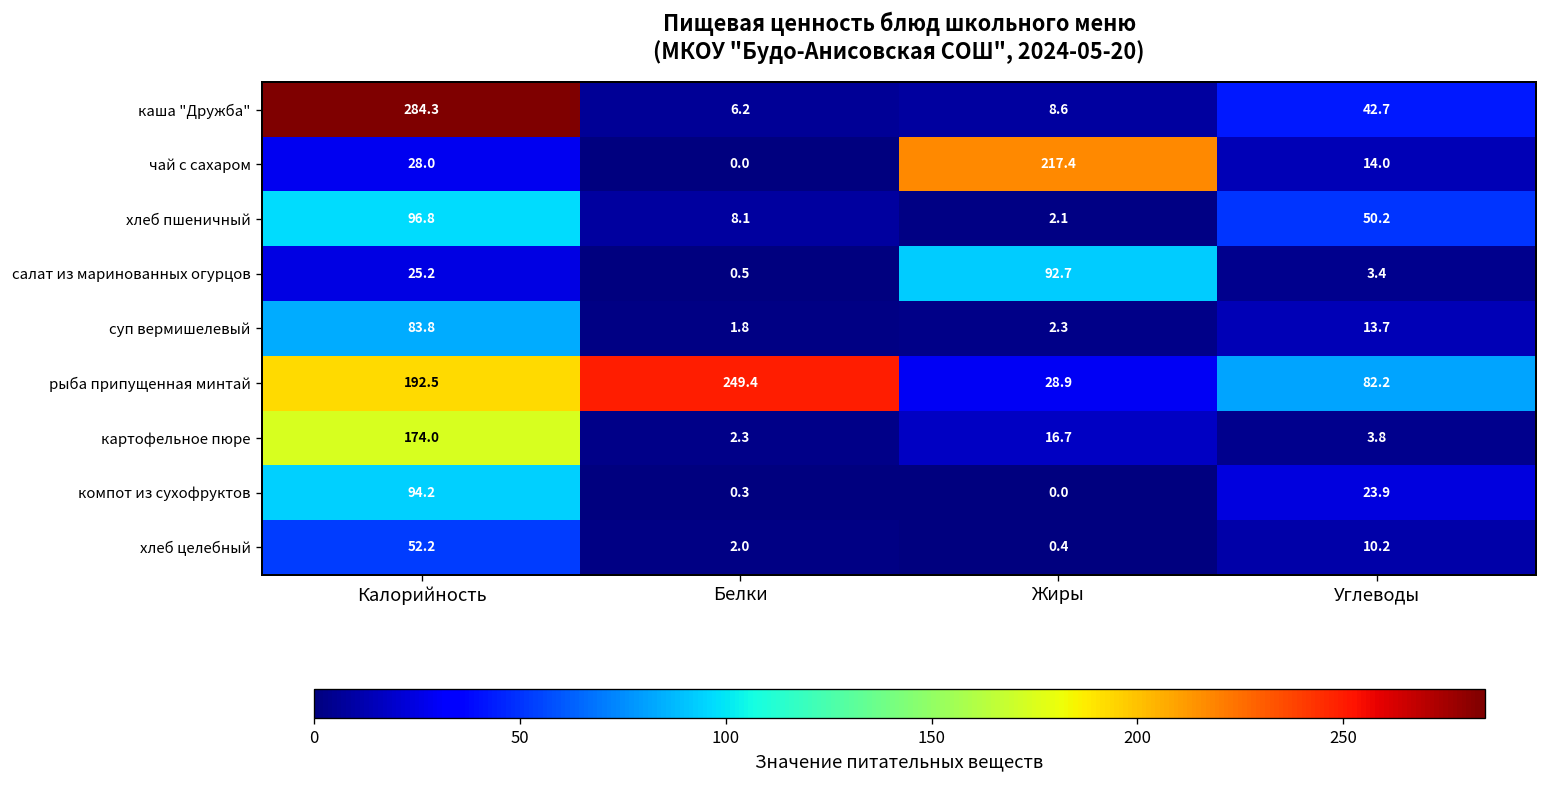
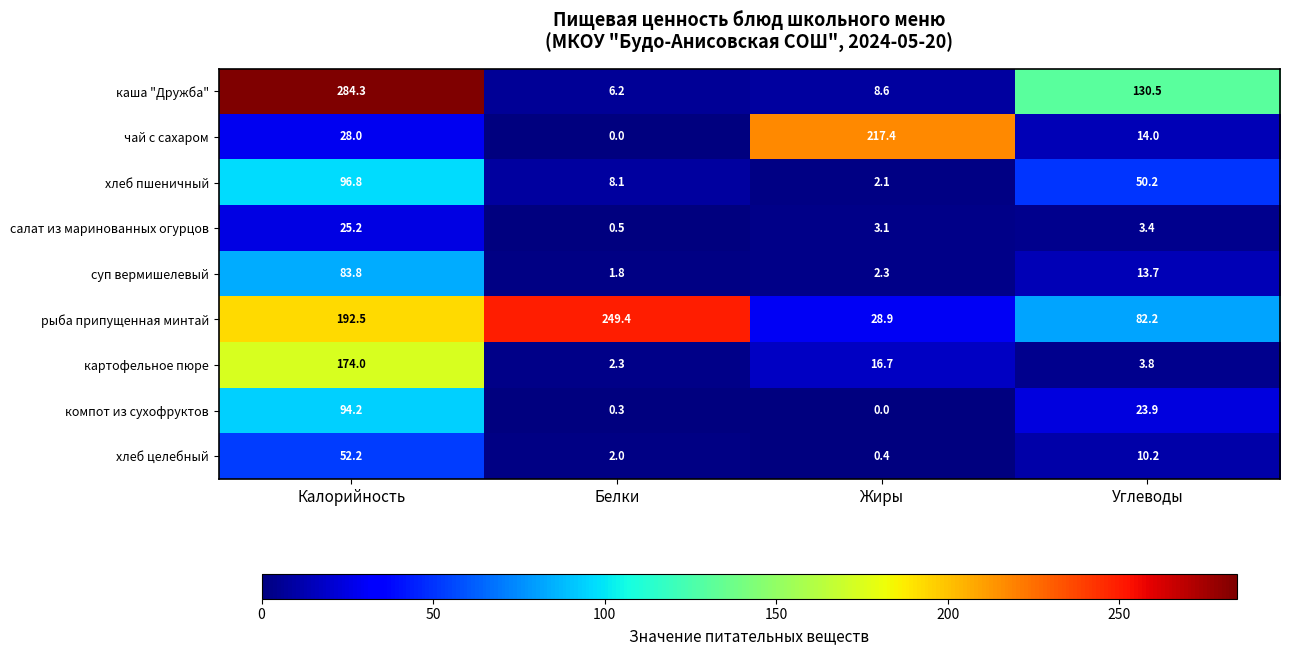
каша "Дружба", Углеводы: 42.7 -> 130.5
салат из маринованных огурцов, Жиры: 92.7 -> 3.1
